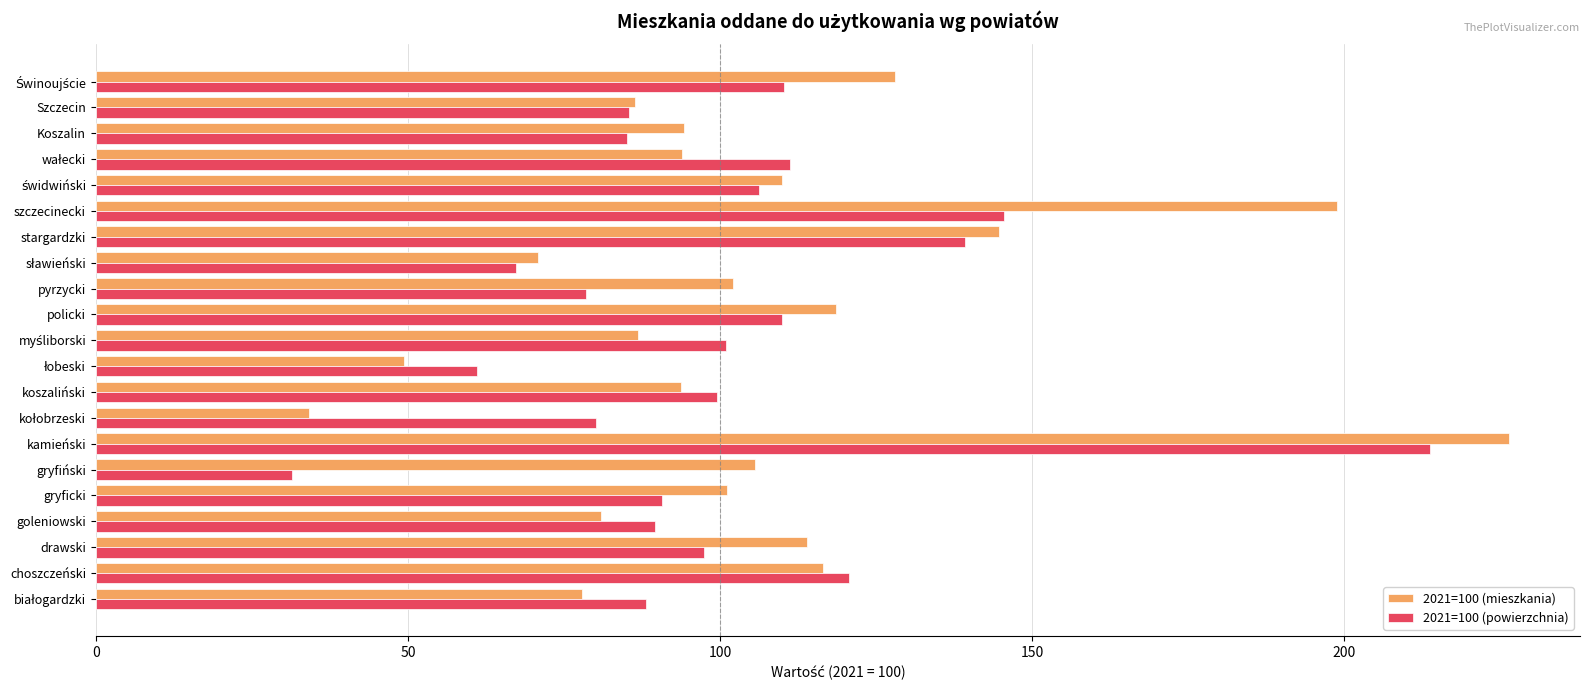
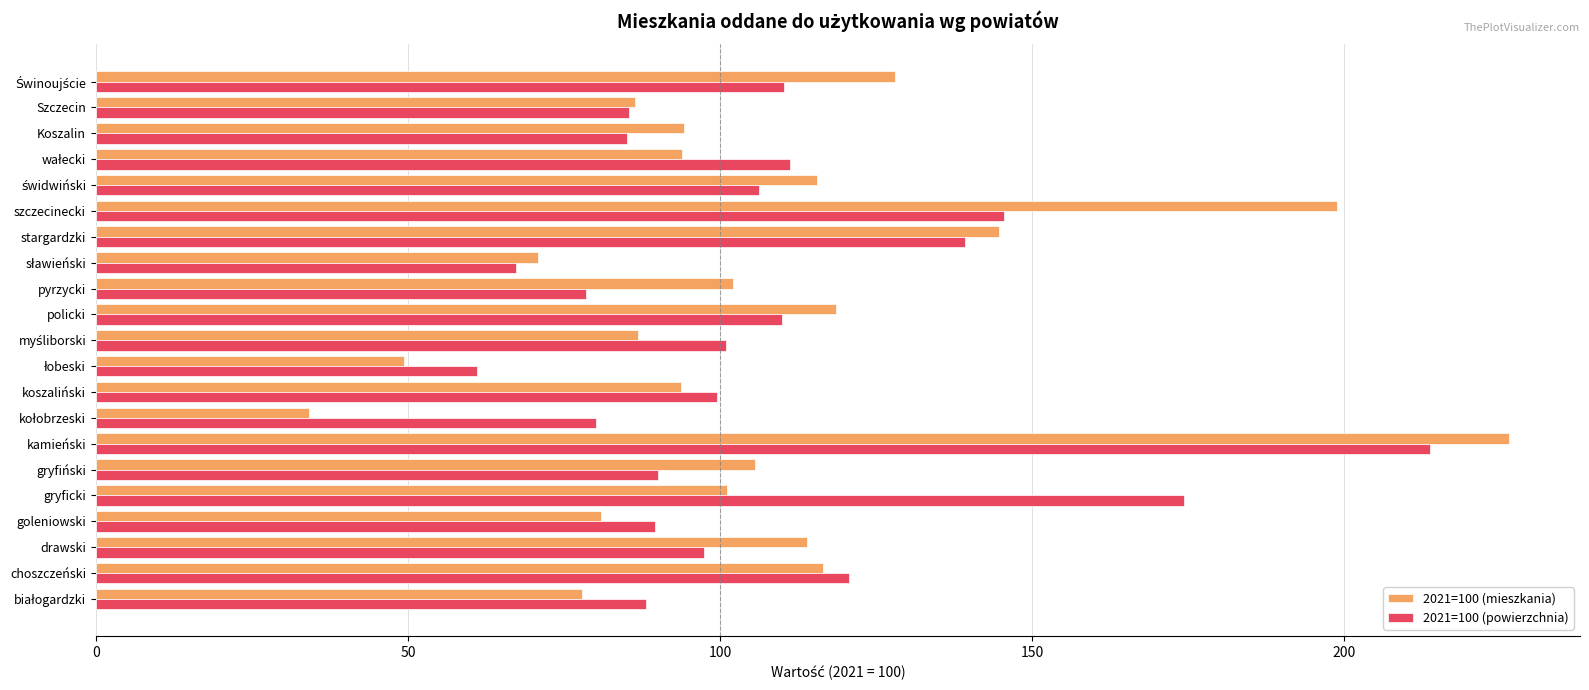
2021=100 (mieszkania), świdwiński: 110 -> 116
2021=100 (powierzchnia), gryfiński: 32 -> 90
2021=100 (powierzchnia), gryficki: 91 -> 174
